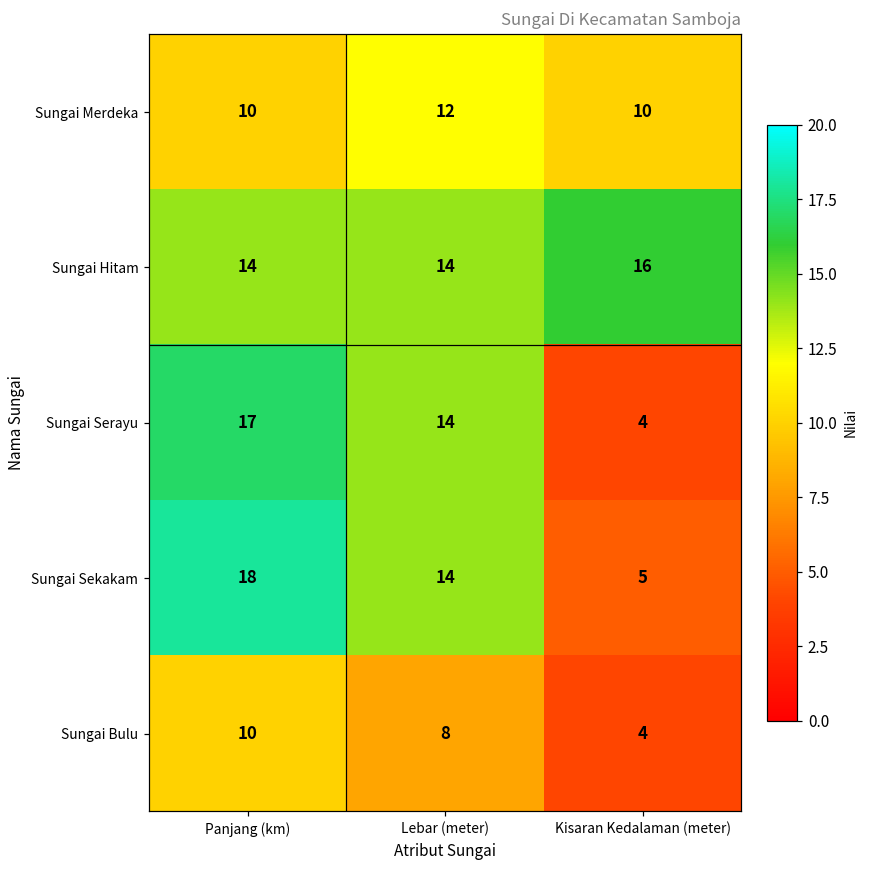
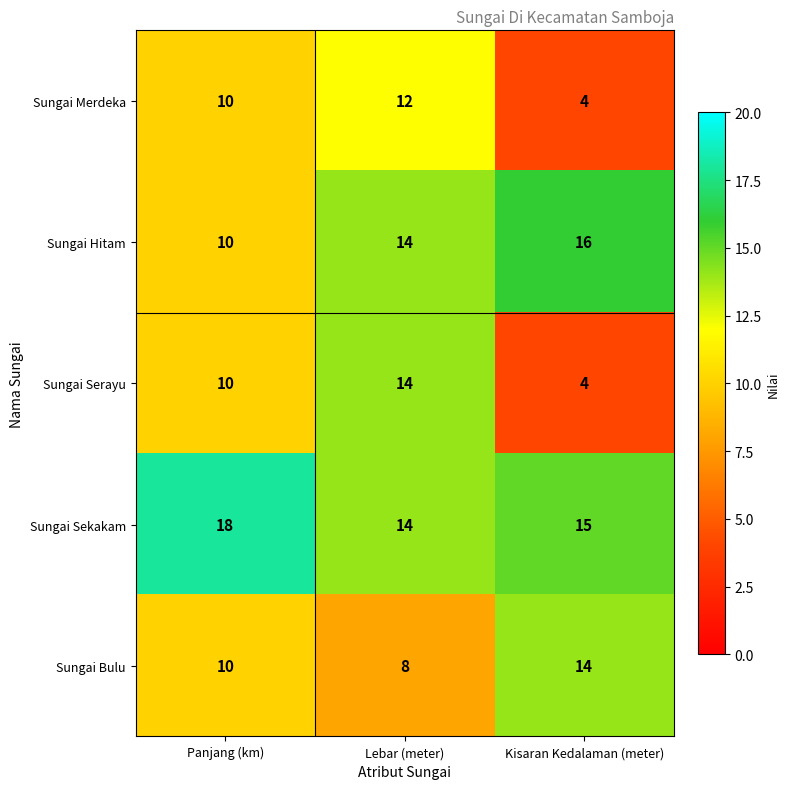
Sungai Merdeka, Kisaran Kedalaman (meter): 10 -> 4
Sungai Hitam, Panjang (km): 14 -> 10
Sungai Serayu, Panjang (km): 17 -> 10
Sungai Sekakam, Kisaran Kedalaman (meter): 5 -> 15
Sungai Bulu, Kisaran Kedalaman (meter): 4 -> 14
